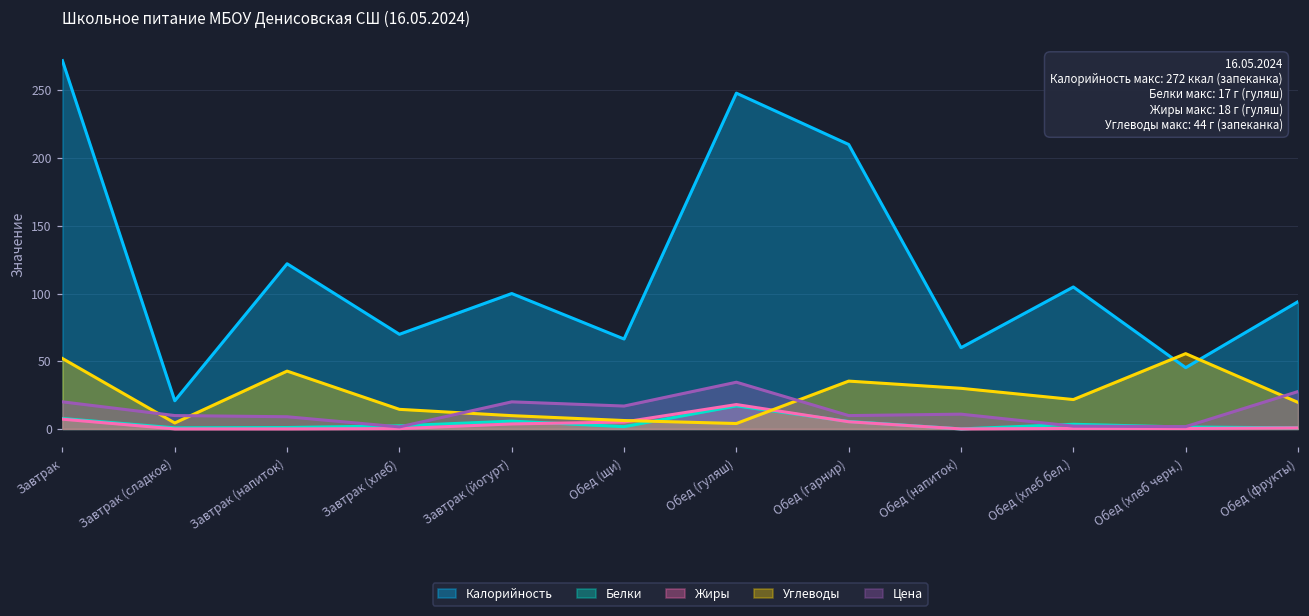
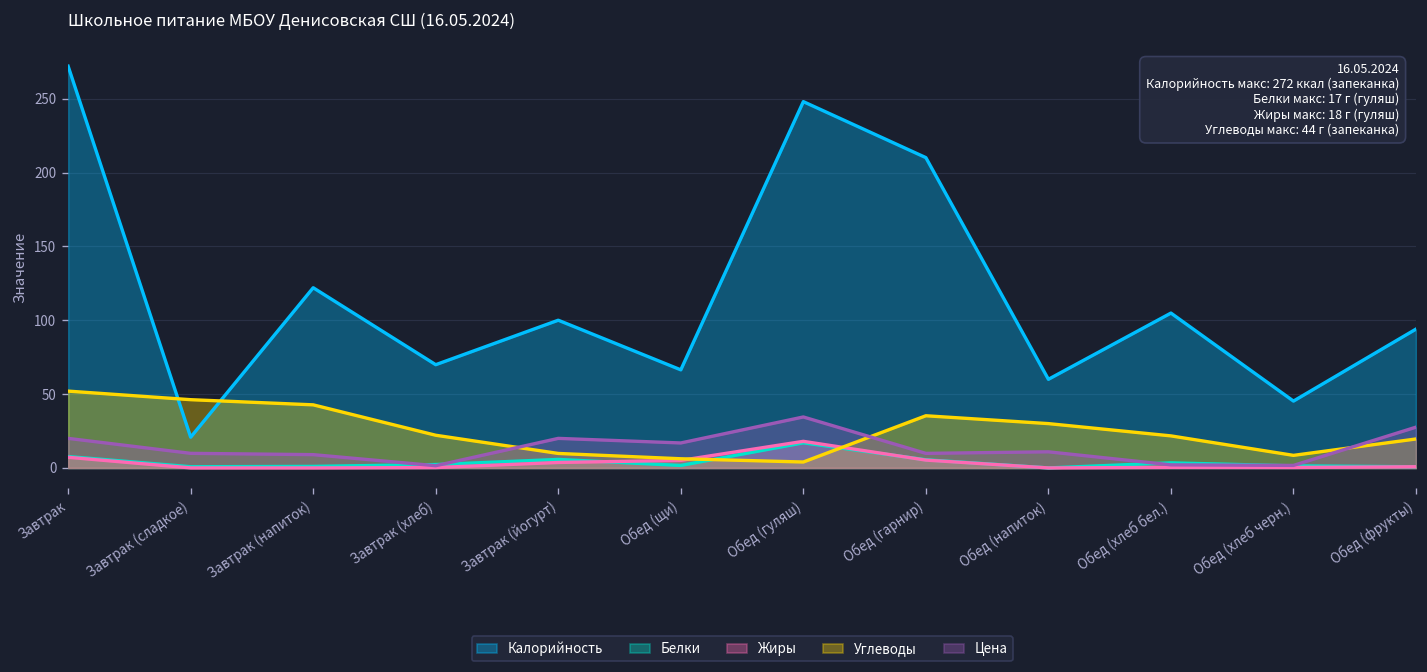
Углеводы, Завтрак (сладкое): 4 -> 46
Углеводы, Завтрак (хлеб): 14 -> 22
Углеводы, Обед (хлеб черн.): 56 -> 9
